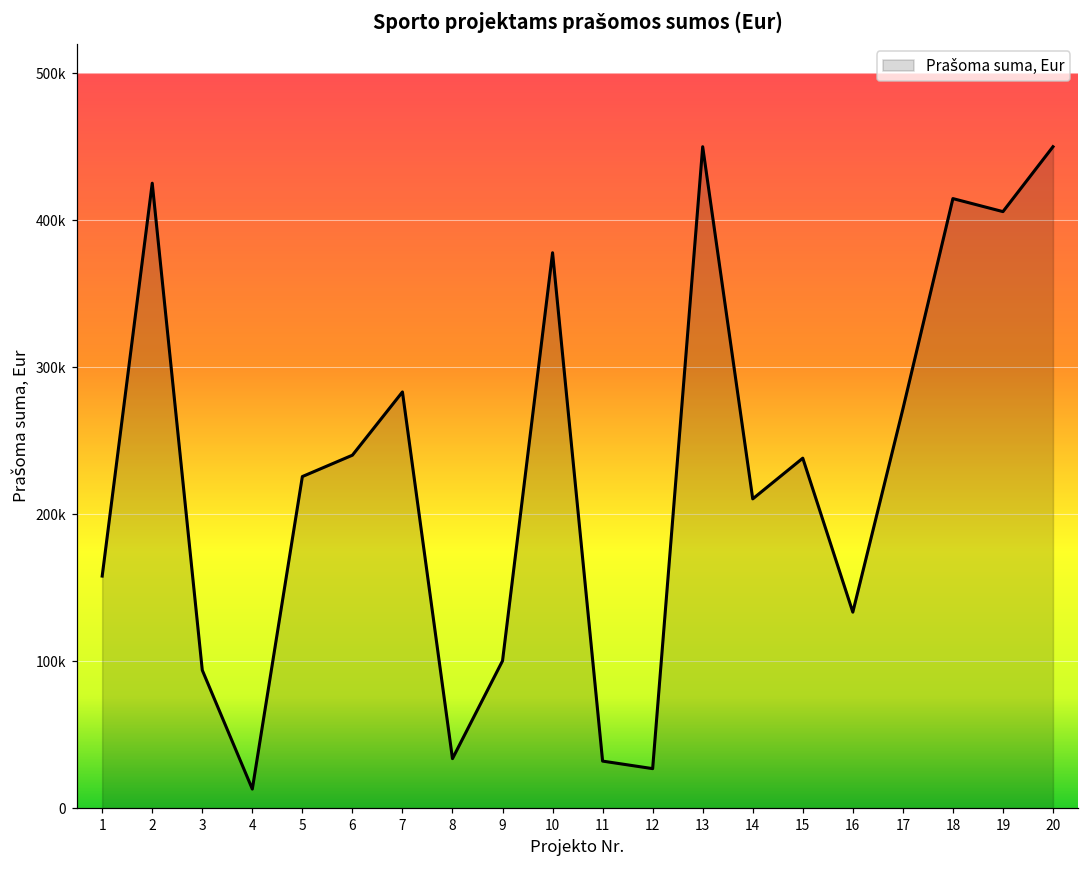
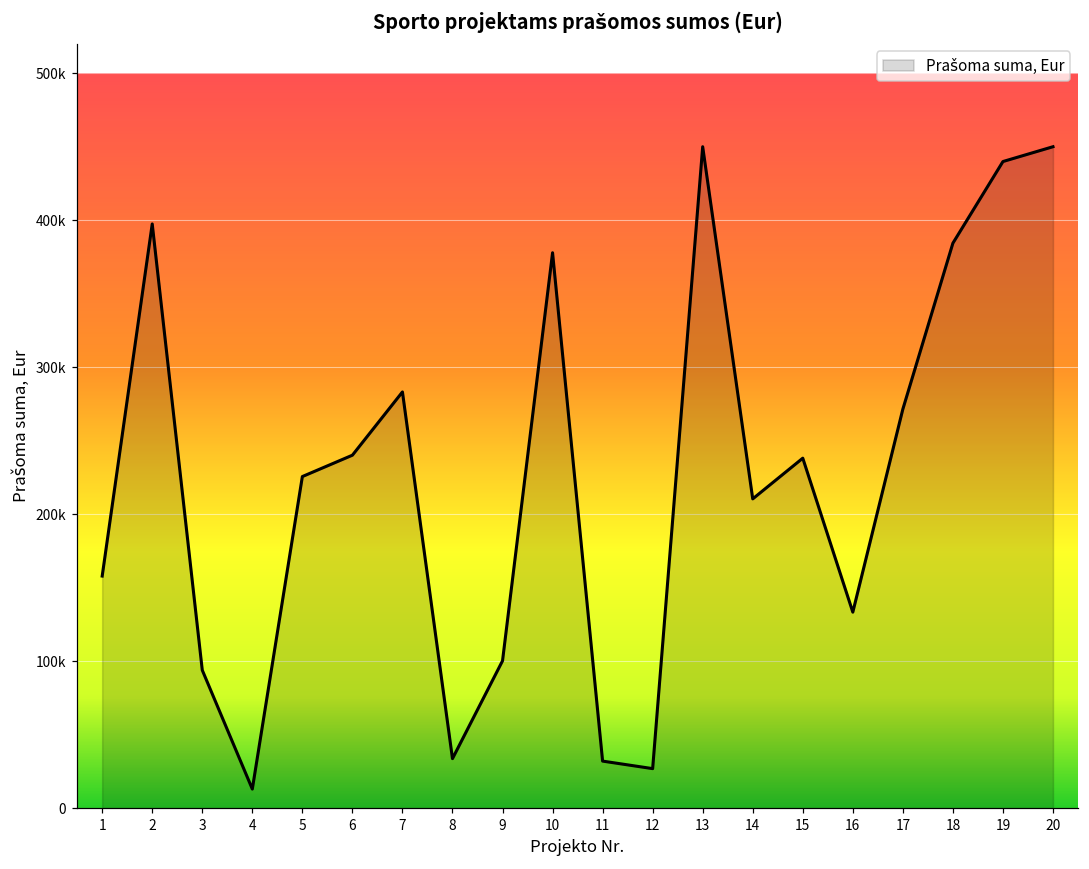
2: 425000 -> 397000
18: 415000 -> 384000
19: 406000 -> 440000
